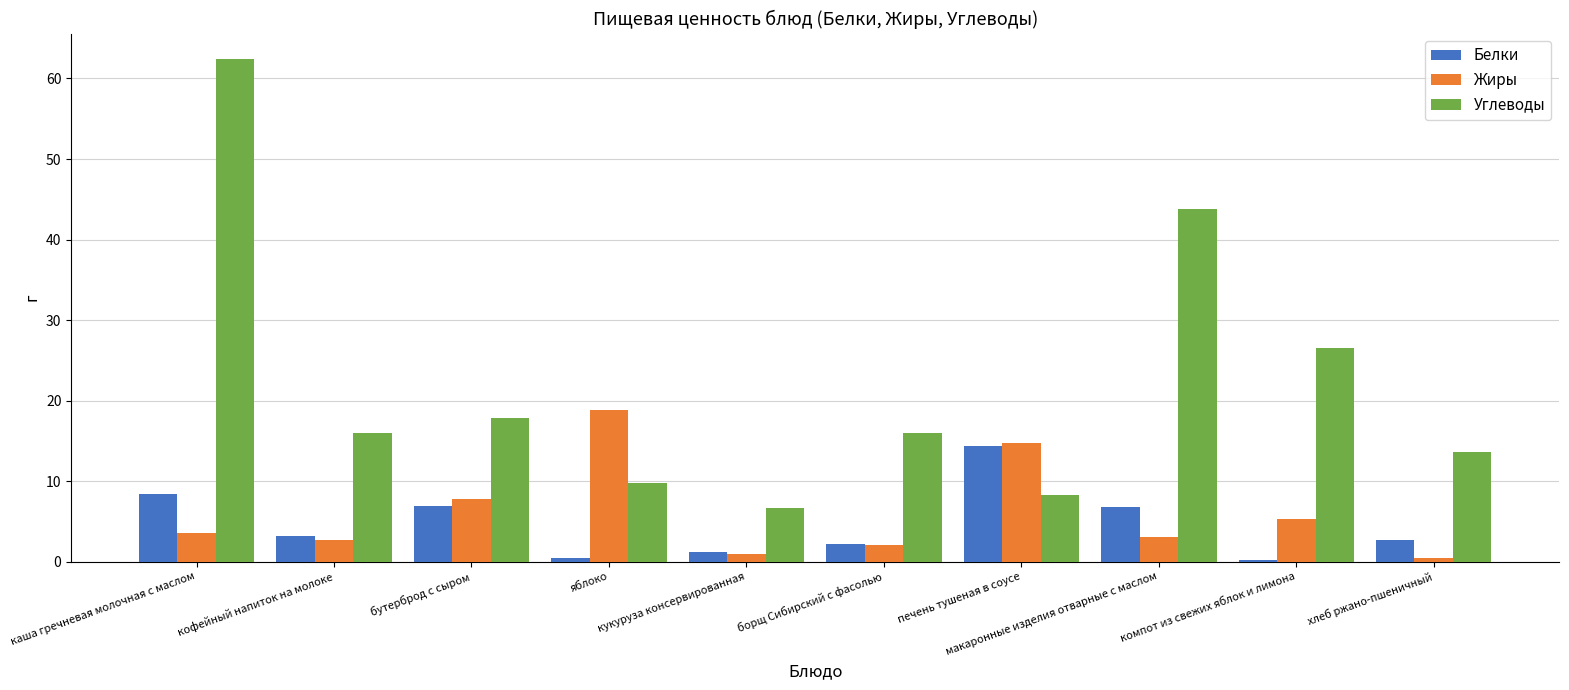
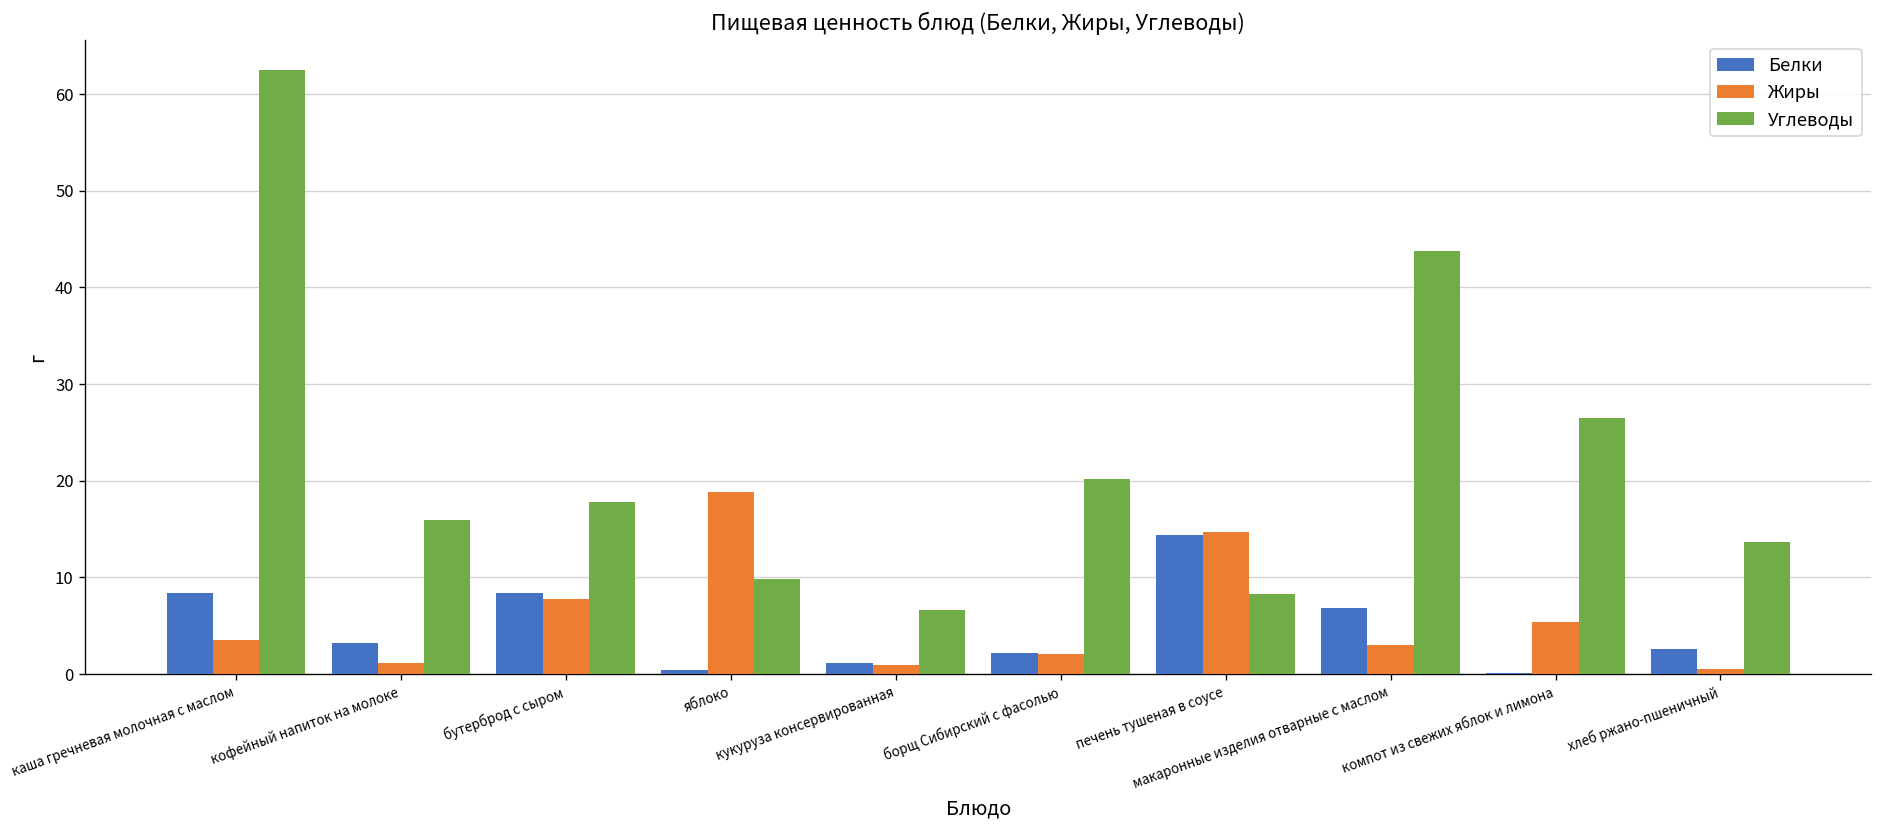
Жиры, кофейный напиток на молоке: 3 -> 1
Белки, бутерброд с сыром: 7 -> 8
Углеводы, борщ Сибирский с фасолью: 16 -> 20
